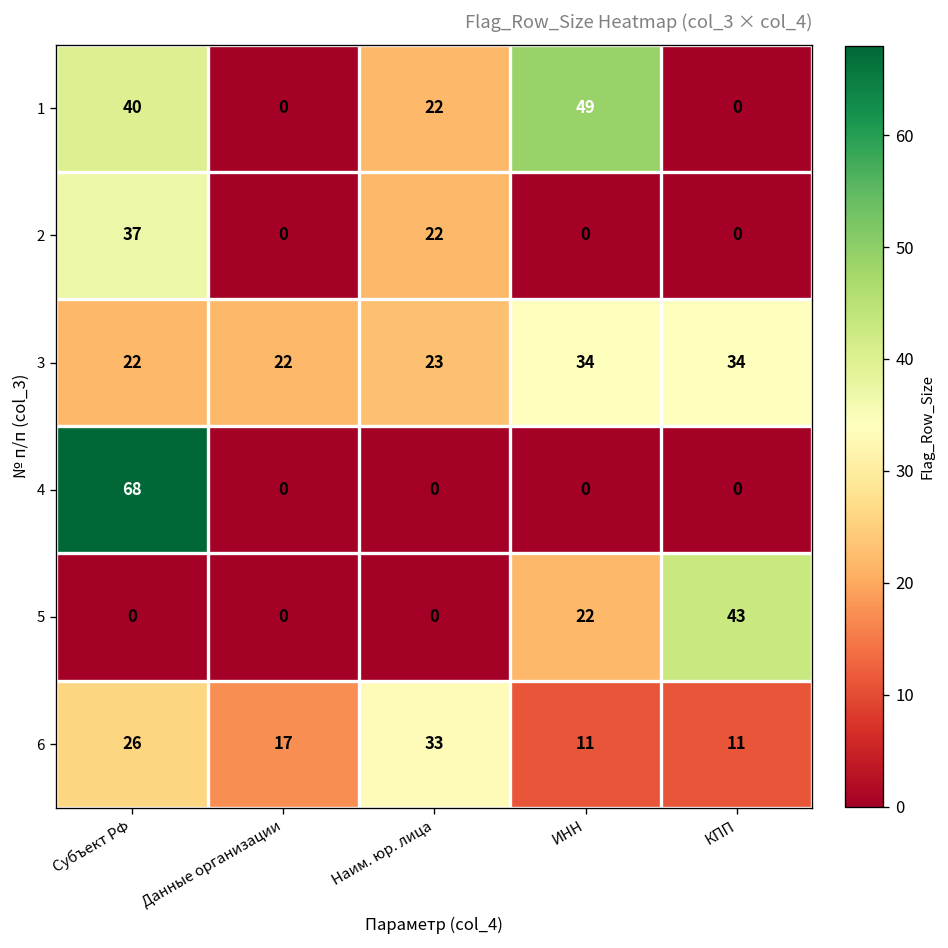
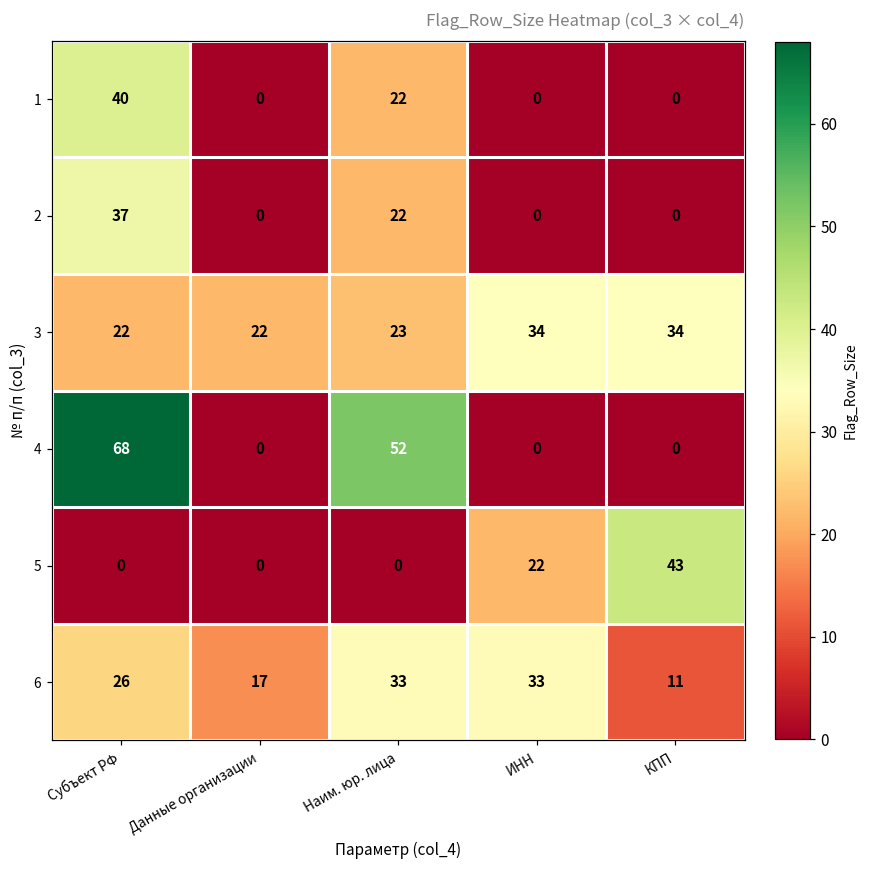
1, ИНН: 49 -> 0
4, Наим. юр. лица: 0 -> 52
6, ИНН: 11 -> 33
